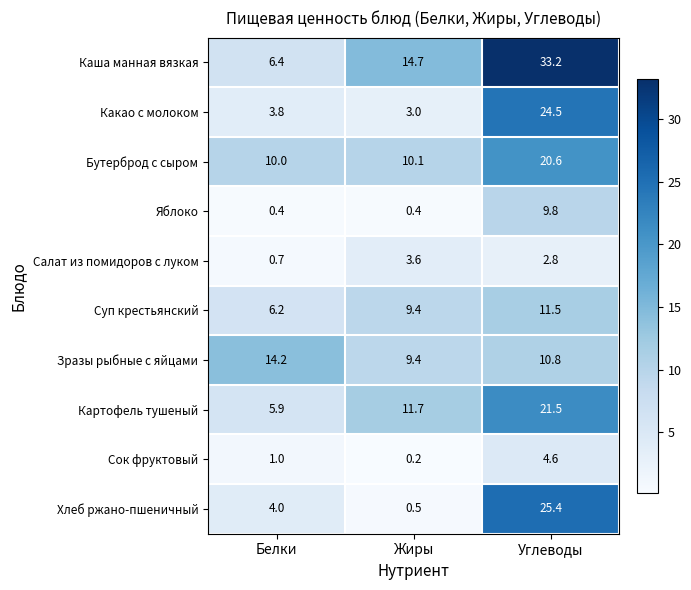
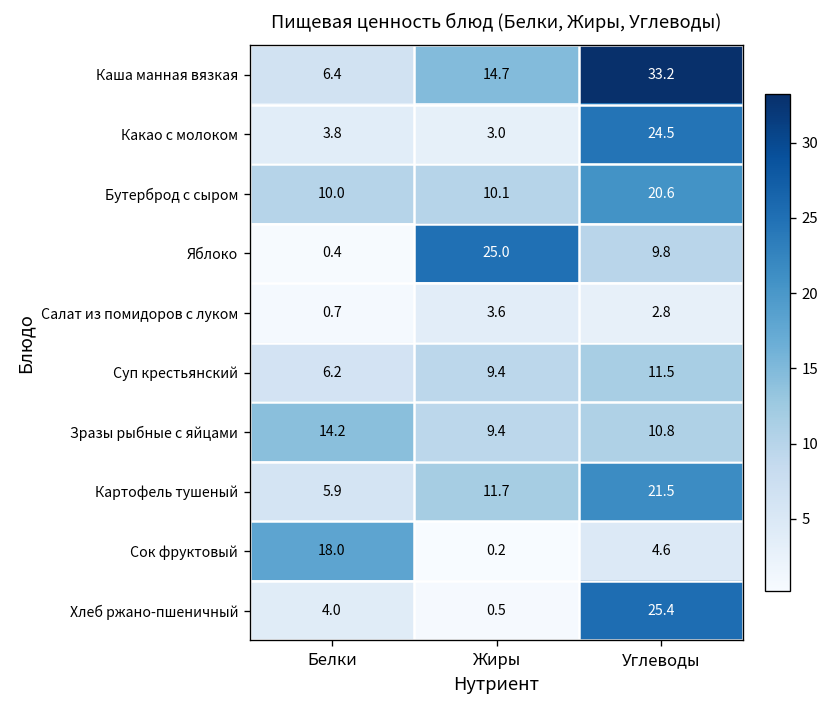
Яблоко, Жиры: 0.4 -> 25.0
Сок фруктовый, Белки: 1.0 -> 18.0
